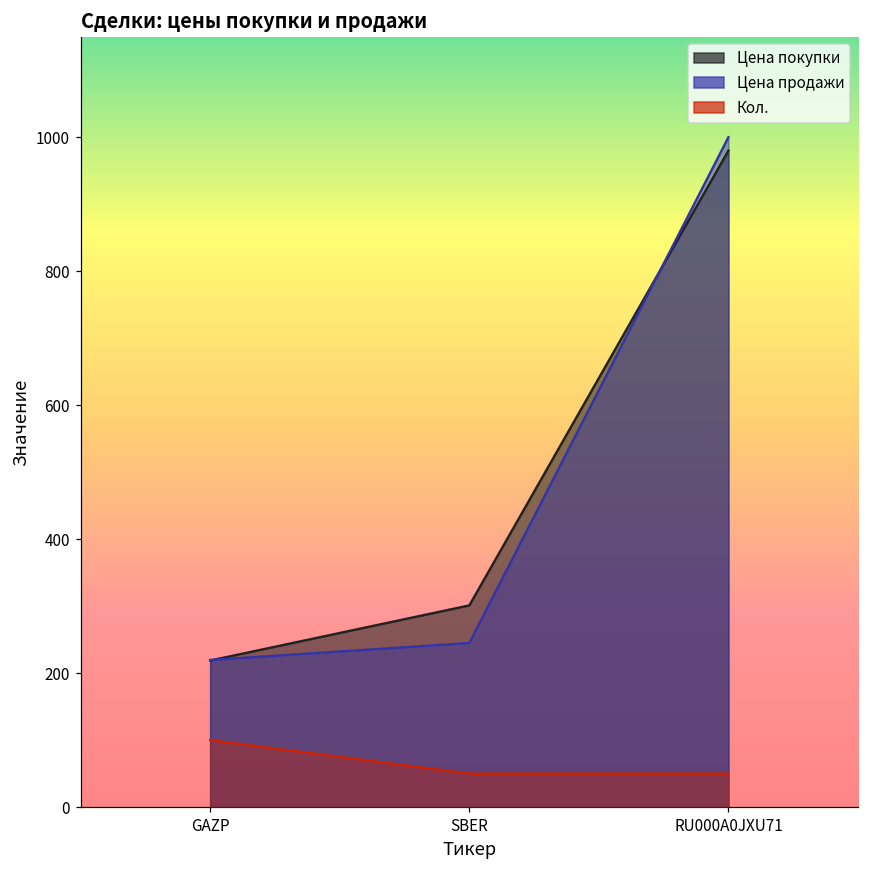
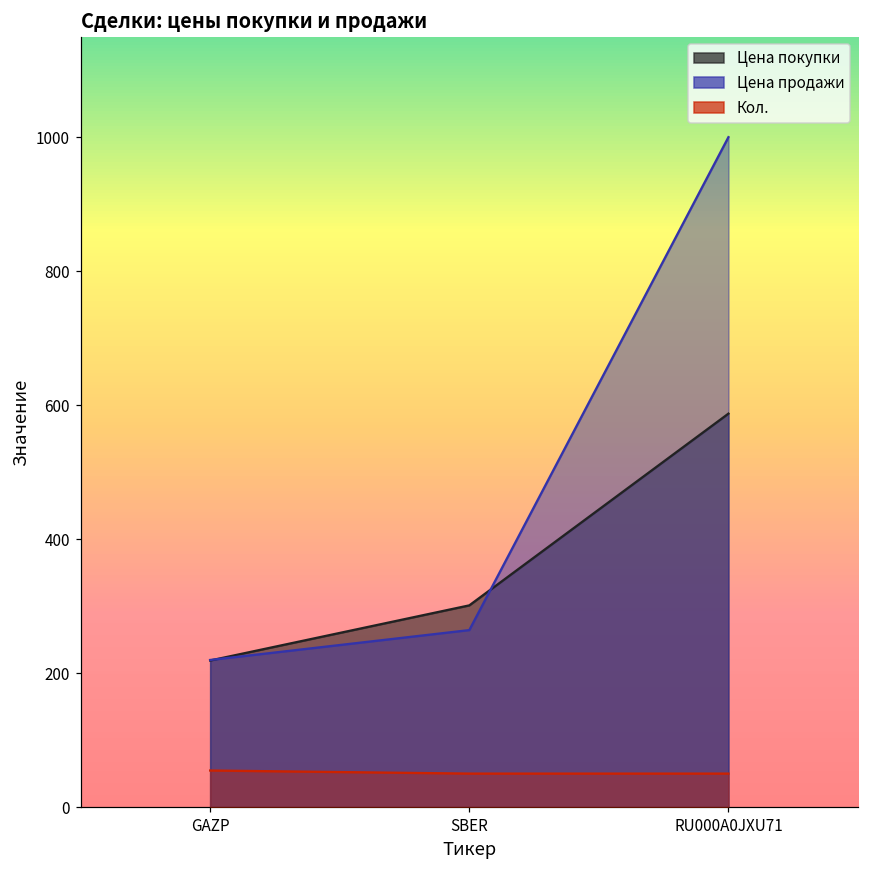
Кол., GAZP: 100 -> 50
Цена продажи, SBER: 250 -> 260
Цена покупки, RU000A0JXU71: 980 -> 590
